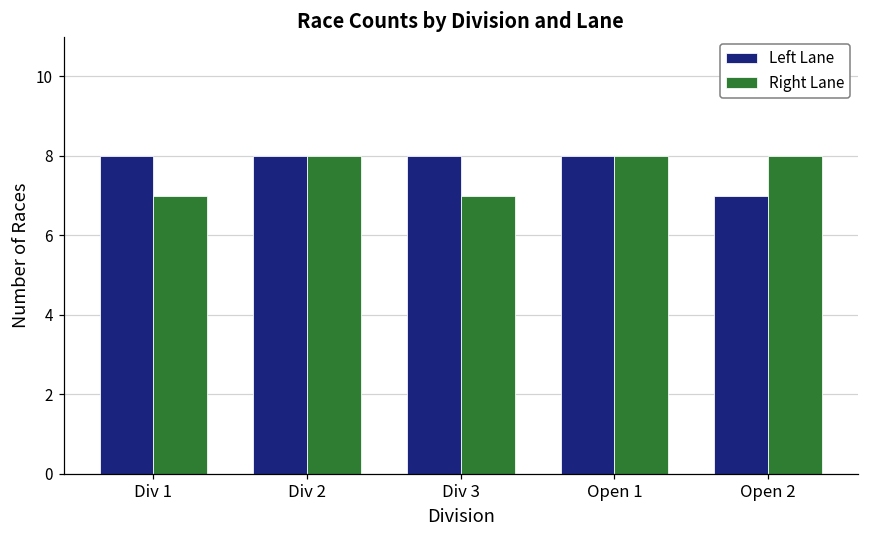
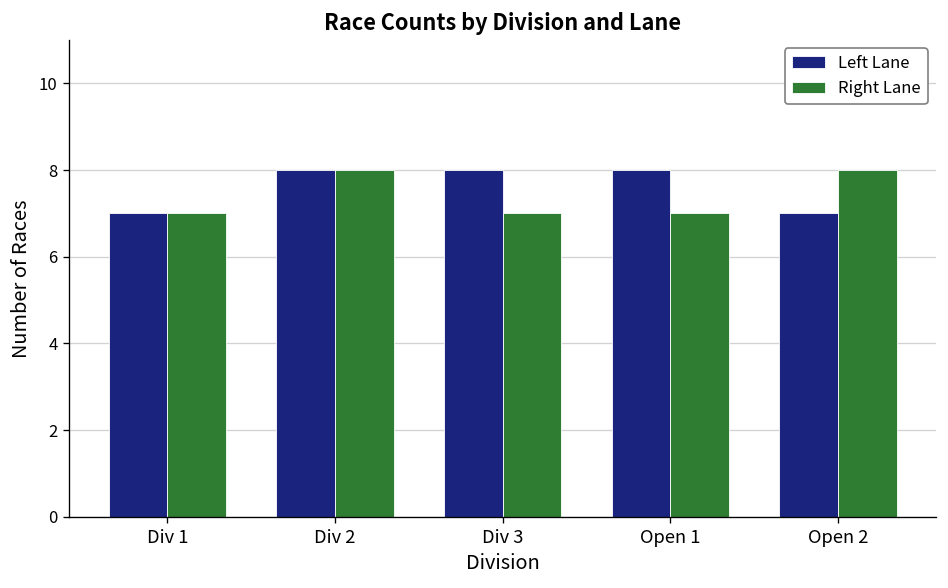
Left Lane, Div 1: 8 -> 7
Right Lane, Open 1: 8 -> 7
